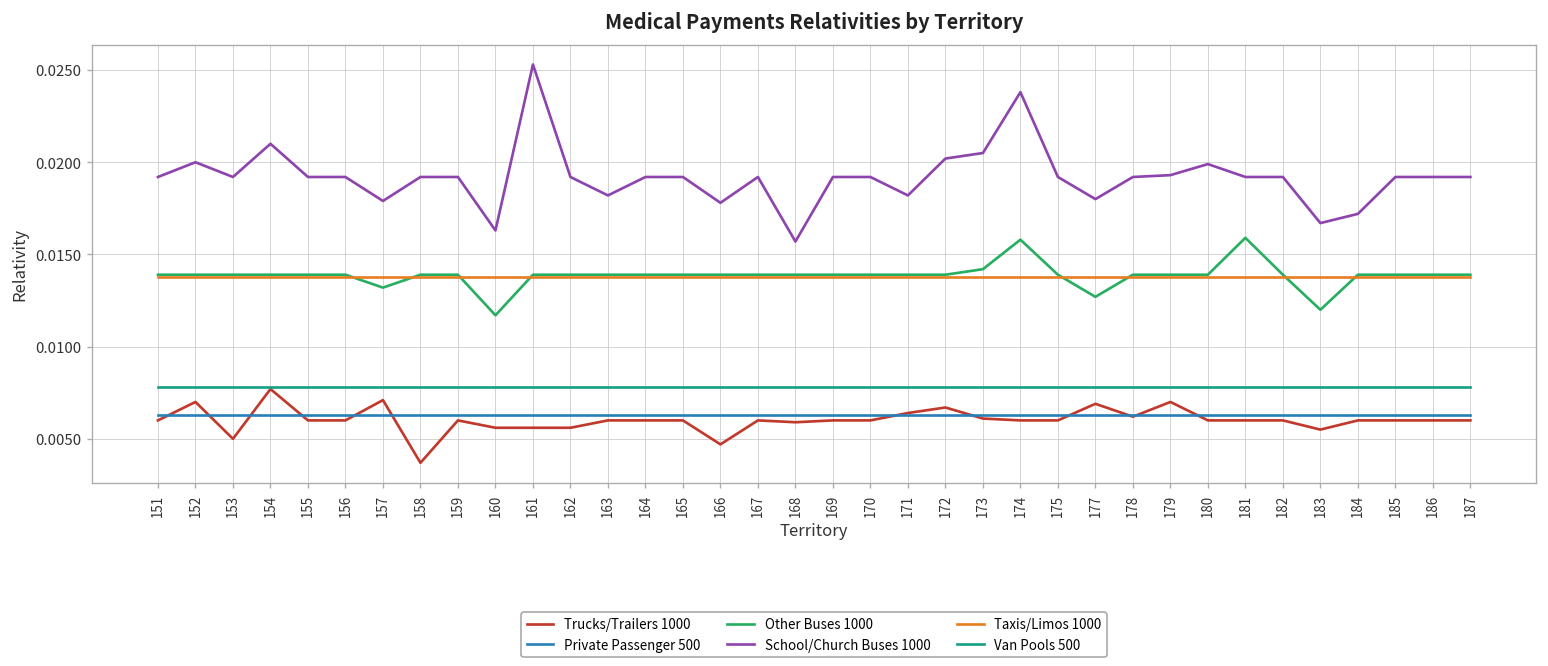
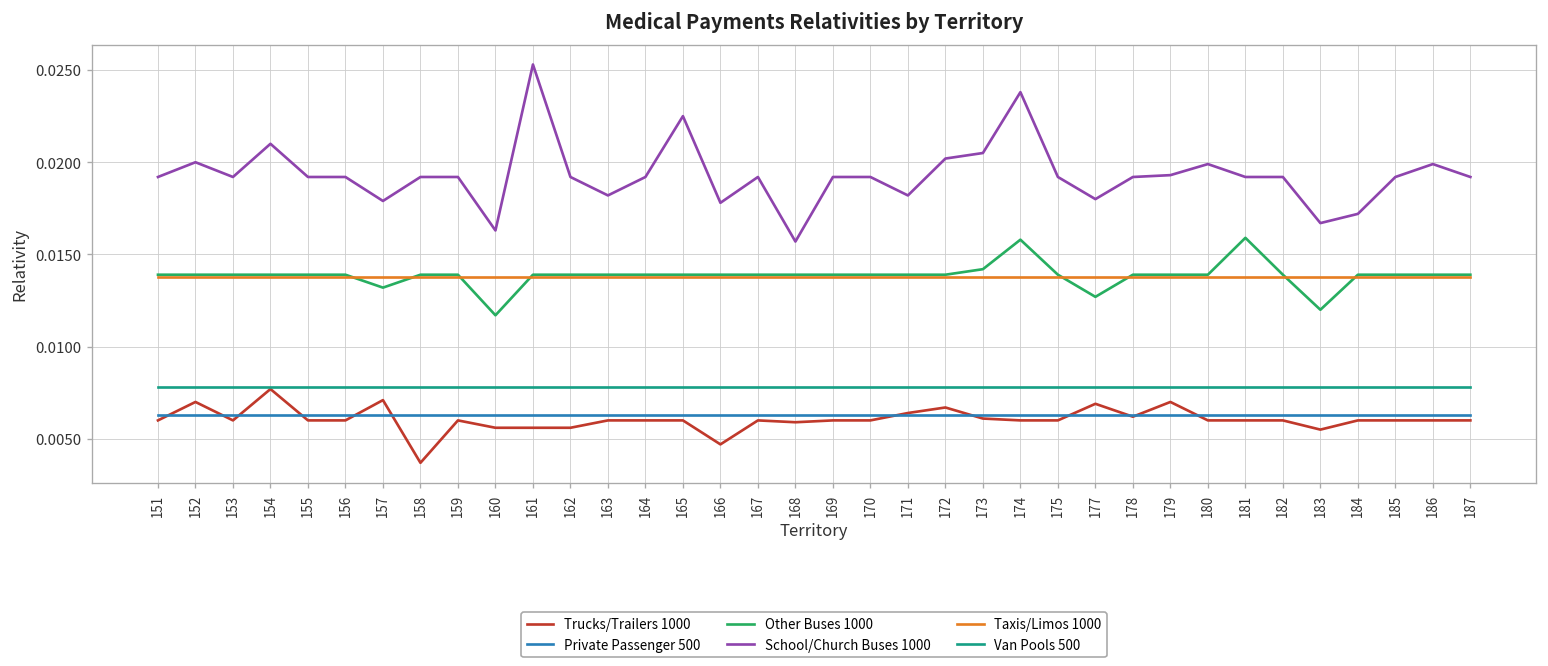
Trucks/Trailers 1000, 153: 0.005 -> 0.006
School/Church Buses 1000, 165: 0.0192 -> 0.0225
School/Church Buses 1000, 186: 0.0192 -> 0.0199
